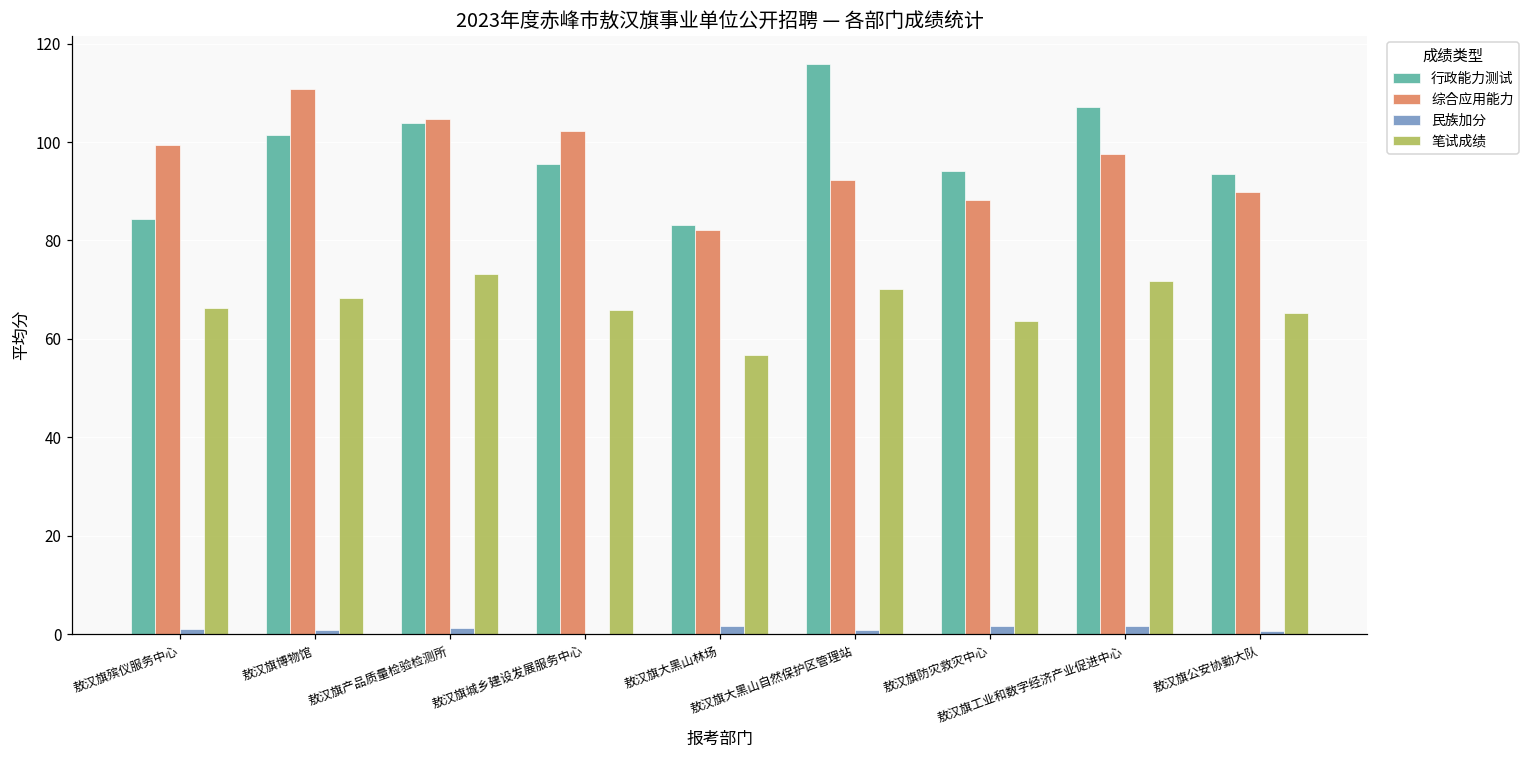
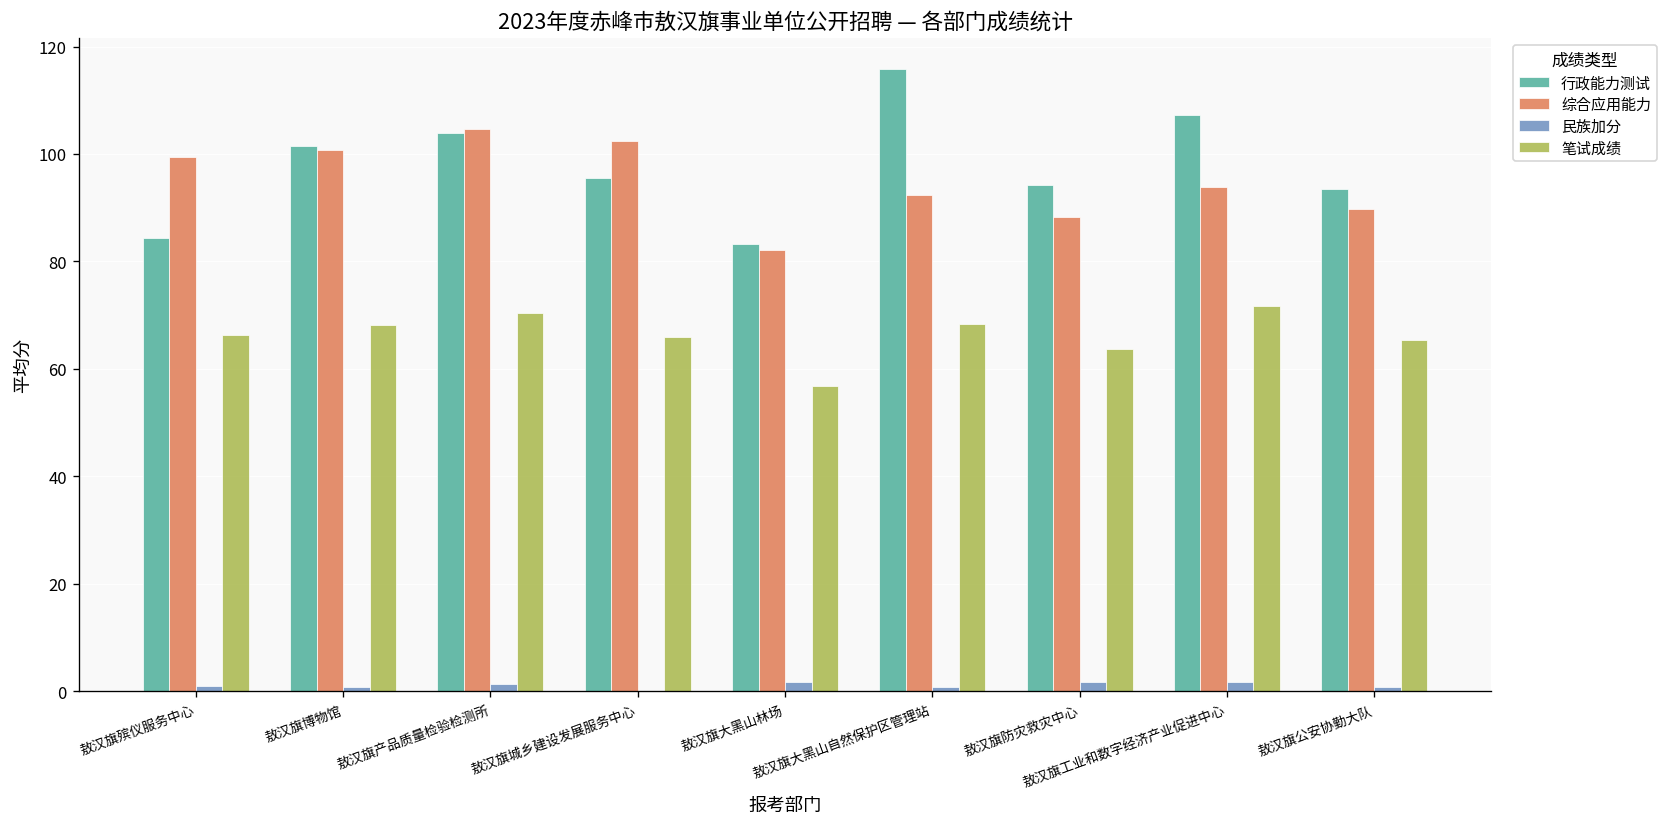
综合应用能力, 敖汉旗博物馆: 111 -> 101
笔试成绩, 敖汉旗产品质量检验检测所: 73 -> 70
笔试成绩, 敖汉旗大黑山自然保护区管理站: 70 -> 68
综合应用能力, 敖汉旗工业和数字经济产业促进中心: 98 -> 94
